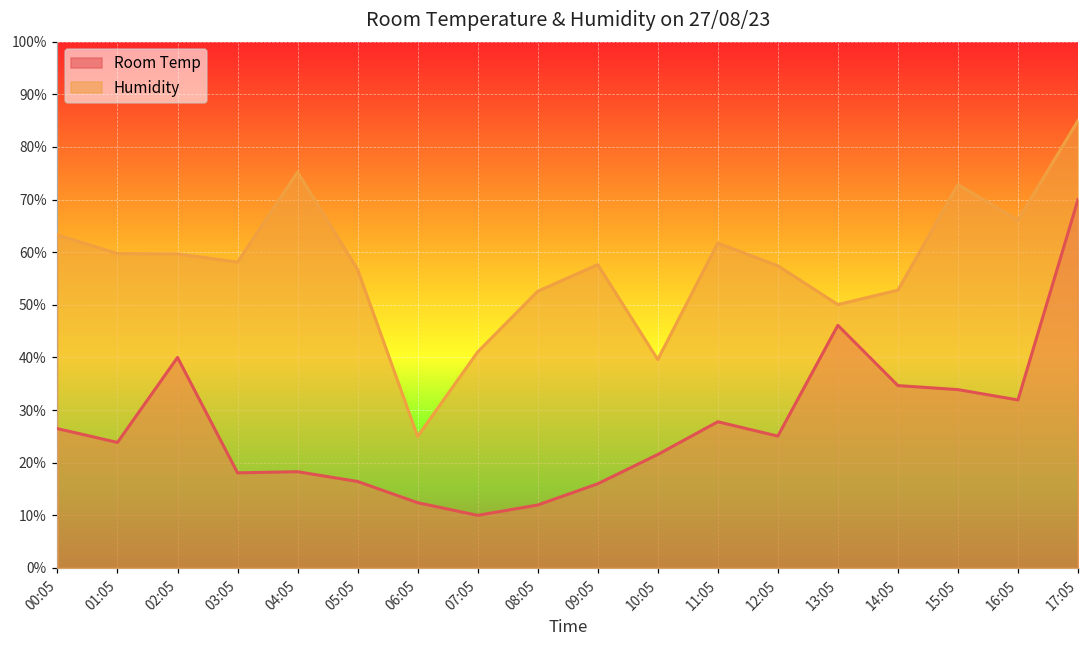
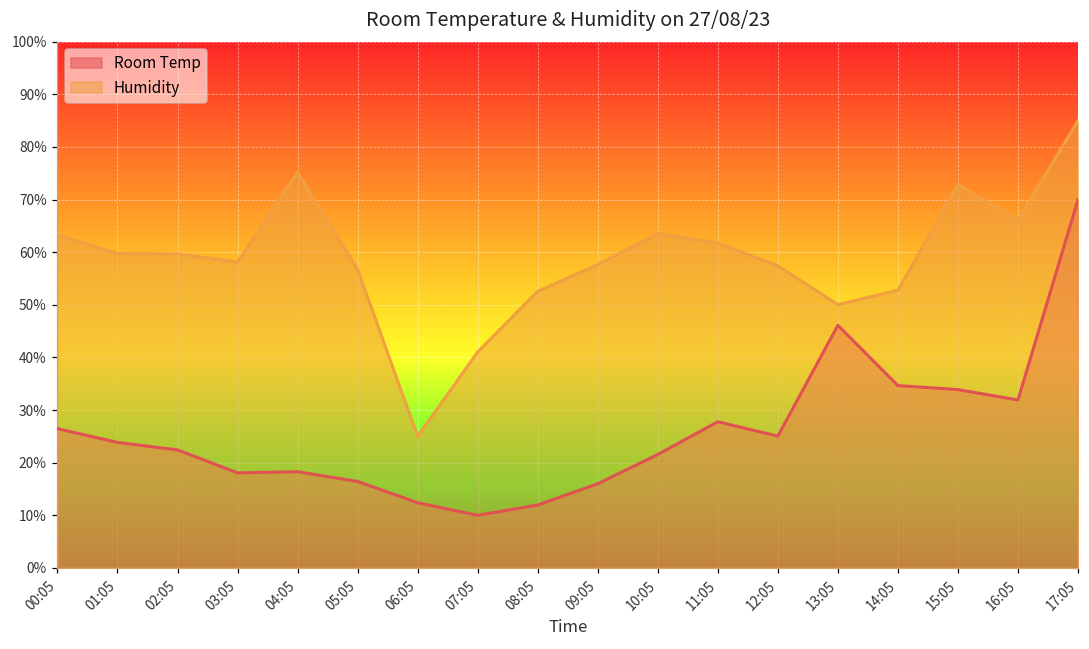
Room Temp, 02:05: 40% -> 22%
Humidity, 10:05: 40% -> 64%
